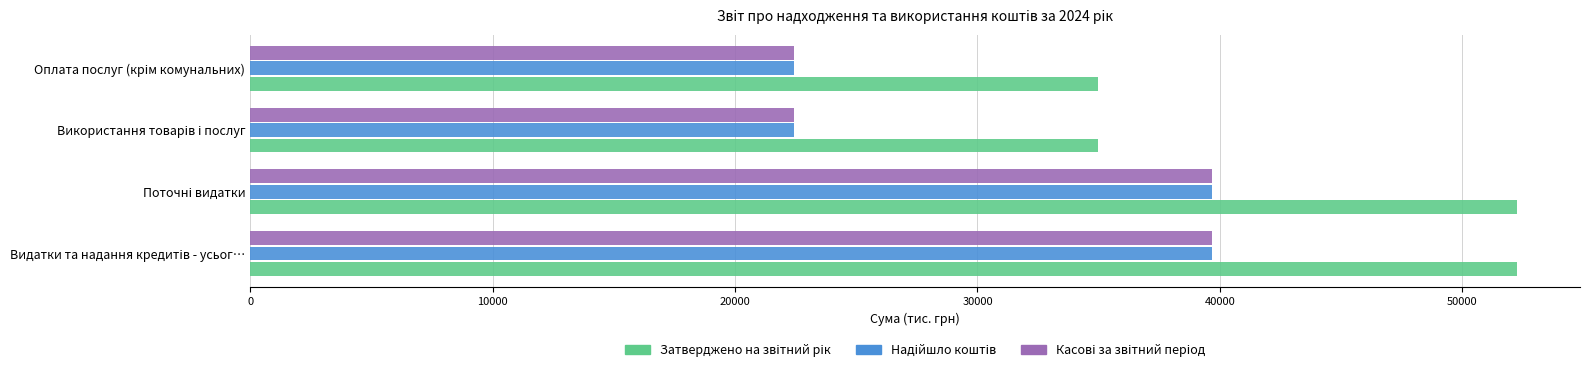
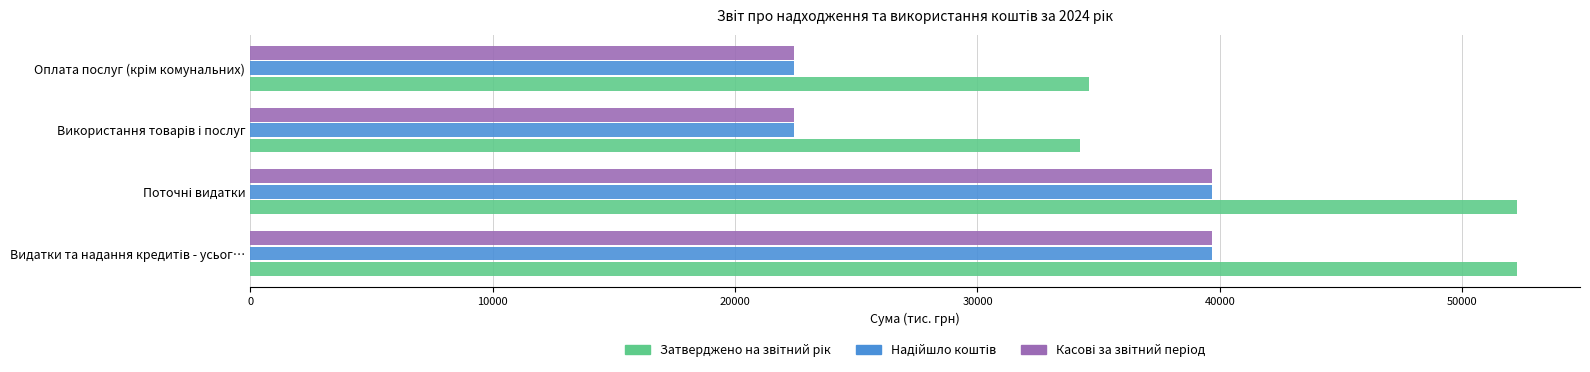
Затверджено на звітний рік, Оплата послуг (крім комунальних): 35000 -> 34600
Затверджено на звітний рік, Використання товарів і послуг: 35000 -> 34200
